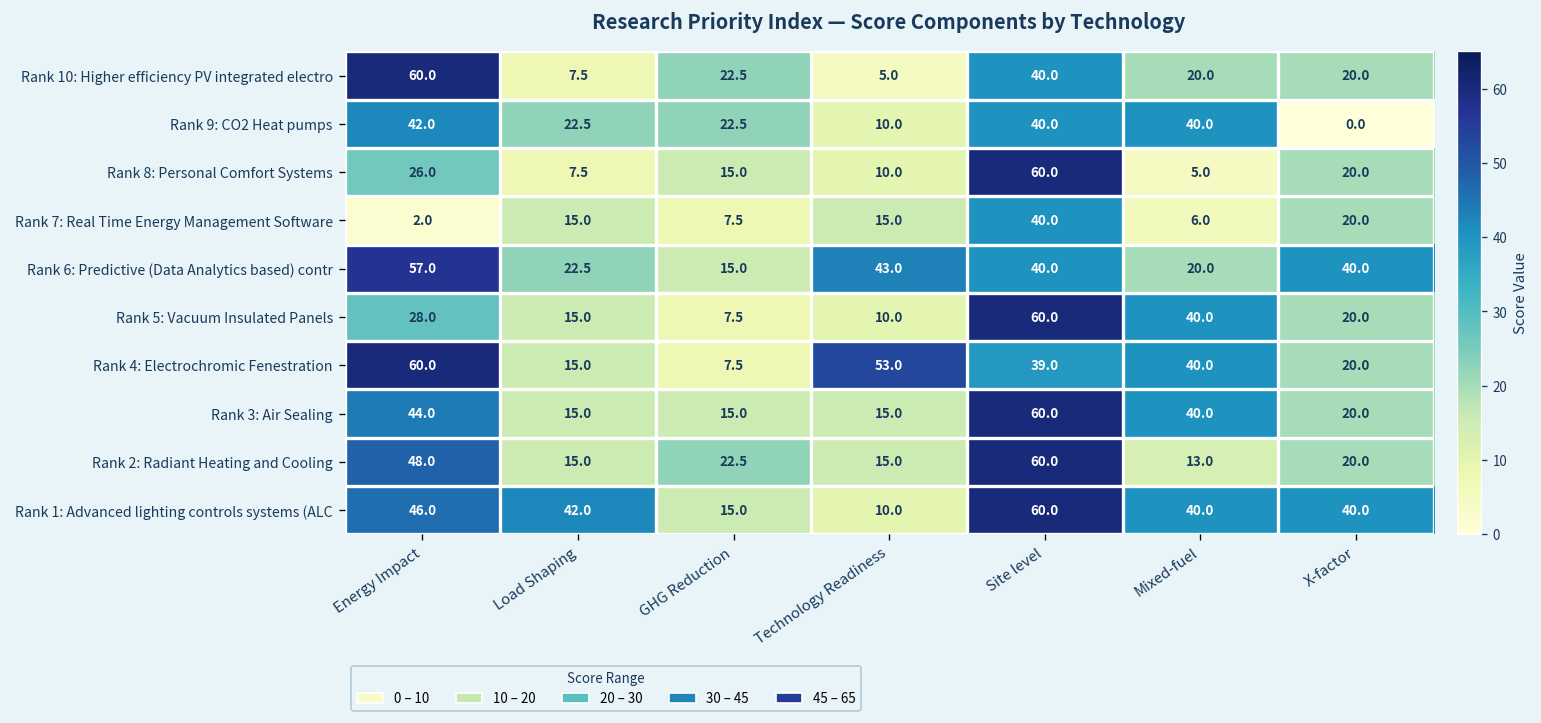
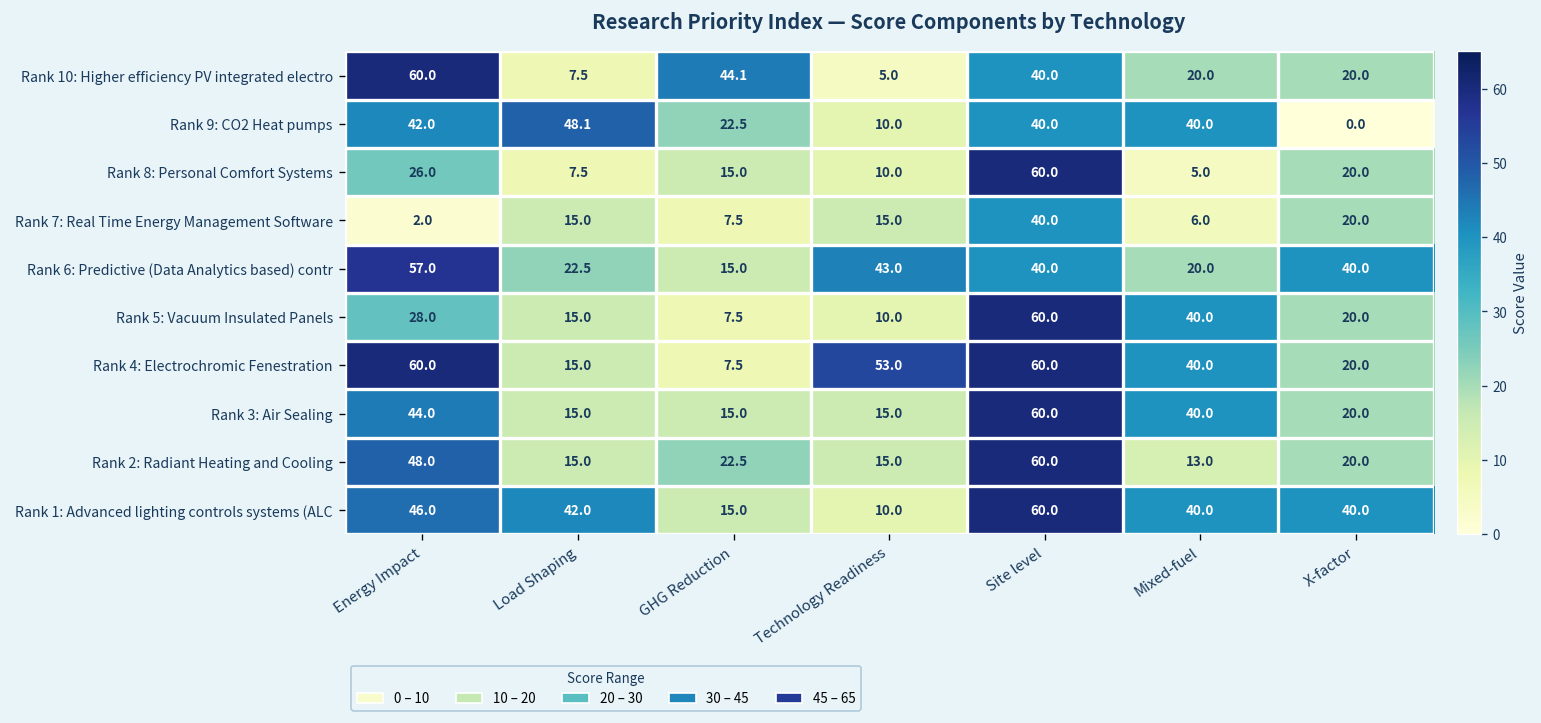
Rank 10: Higher efficiency PV integrated electro, GHG Reduction: 22.5 -> 44.1
Rank 9: CO2 Heat pumps, Load Shaping: 22.5 -> 48.1
Rank 4: Electrochromic Fenestration, Site level: 39.0 -> 60.0
